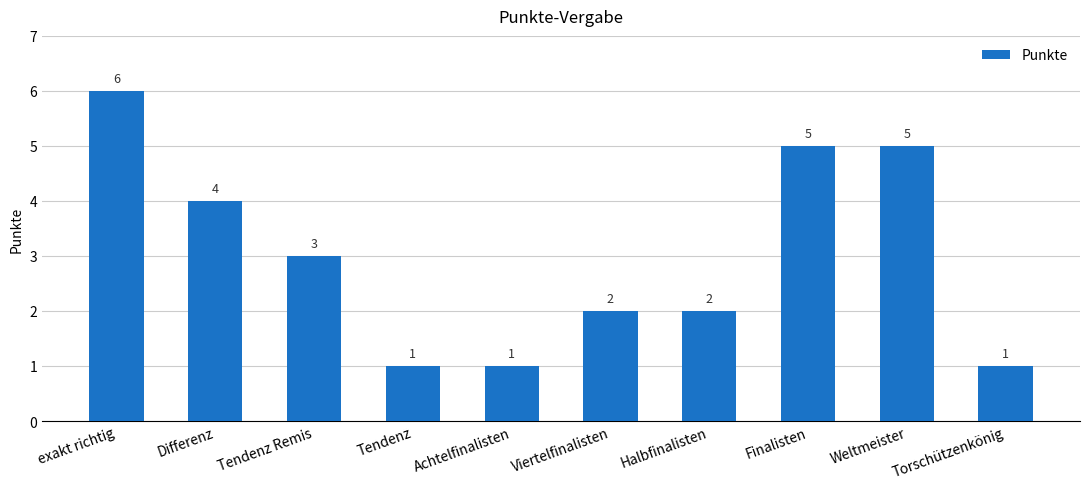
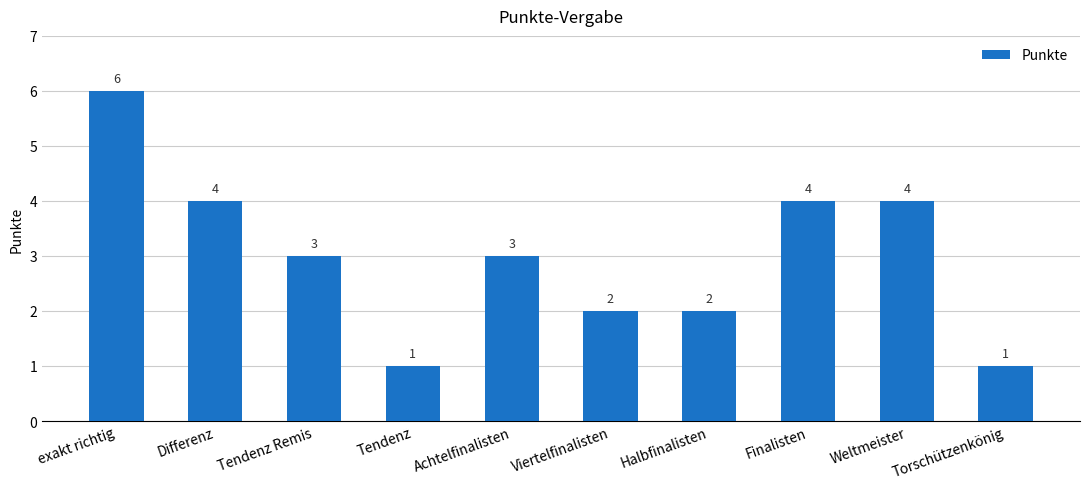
Achtelfinalisten: 1 -> 3
Finalisten: 5 -> 4
Weltmeister: 5 -> 4
